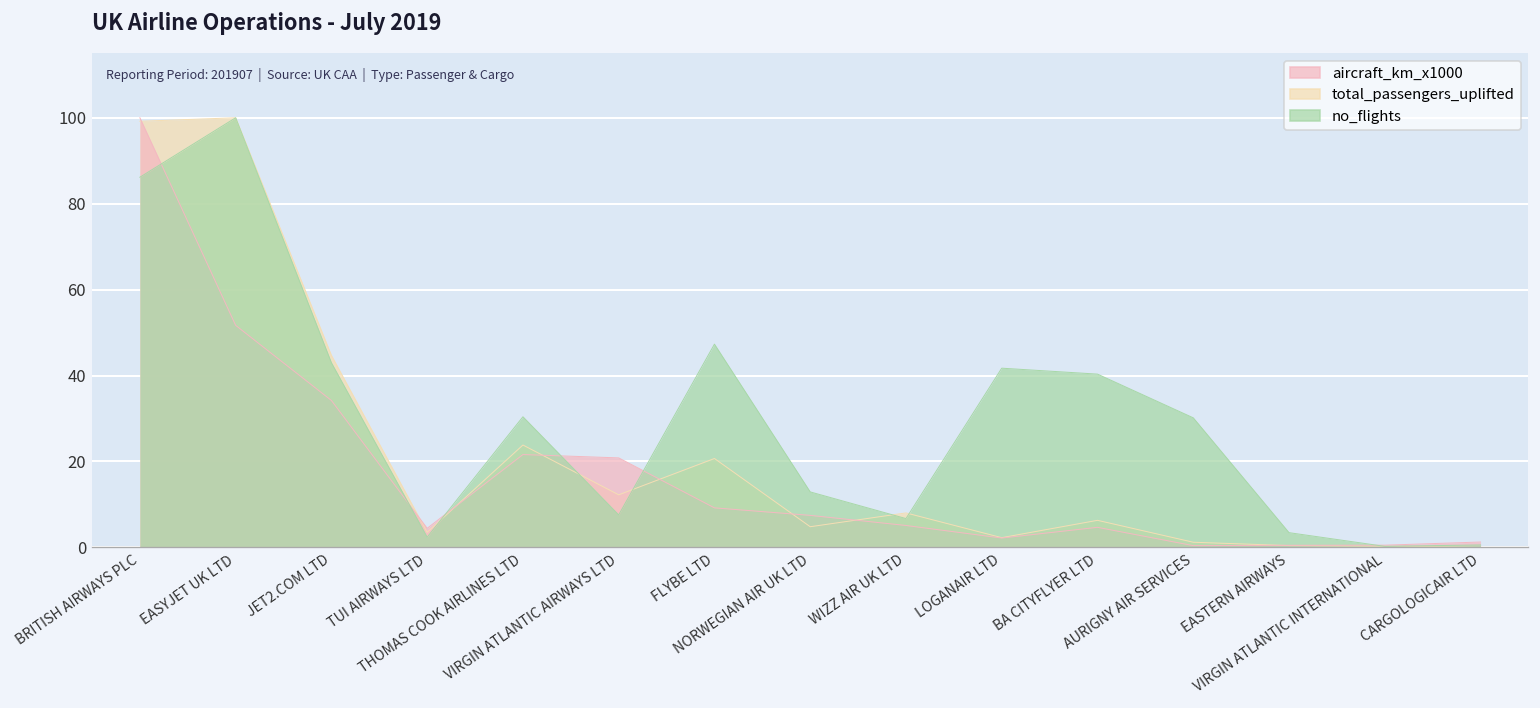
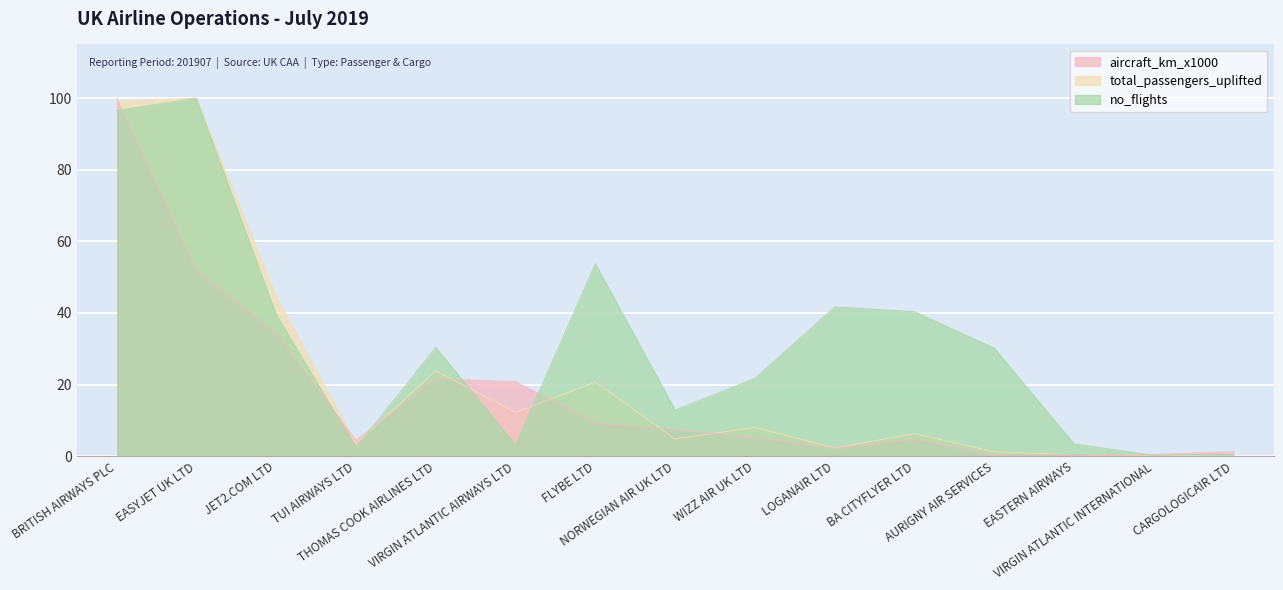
no_flights, BRITISH AIRWAYS PLC: 86 -> 97
no_flights, JET2.COM LTD: 43 -> 40
no_flights, VIRGIN ATLANTIC AIRWAYS LTD: 8 -> 3
no_flights, FLYBE LTD: 47 -> 54
no_flights, WIZZ AIR UK LTD: 7 -> 22
